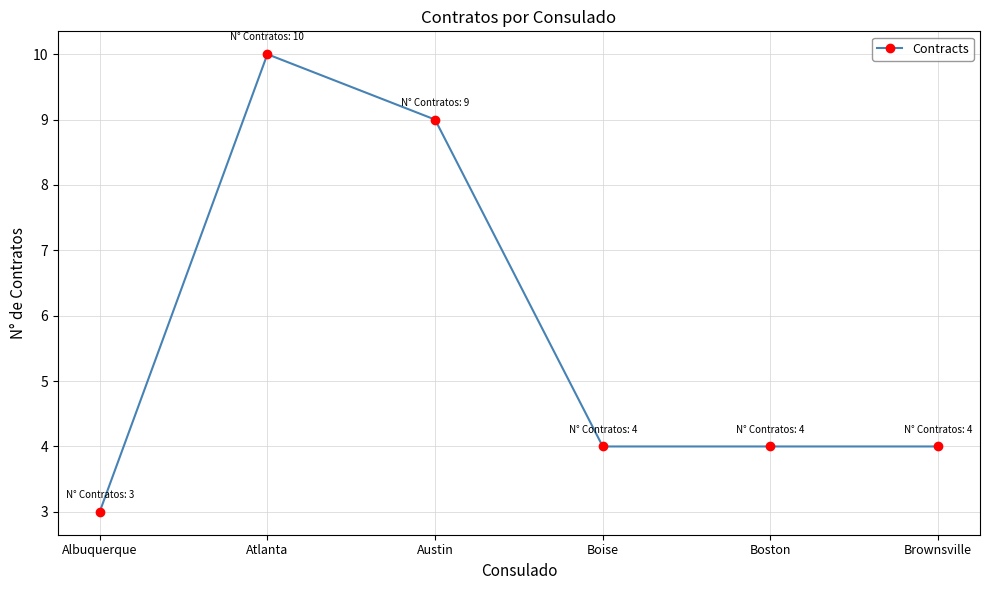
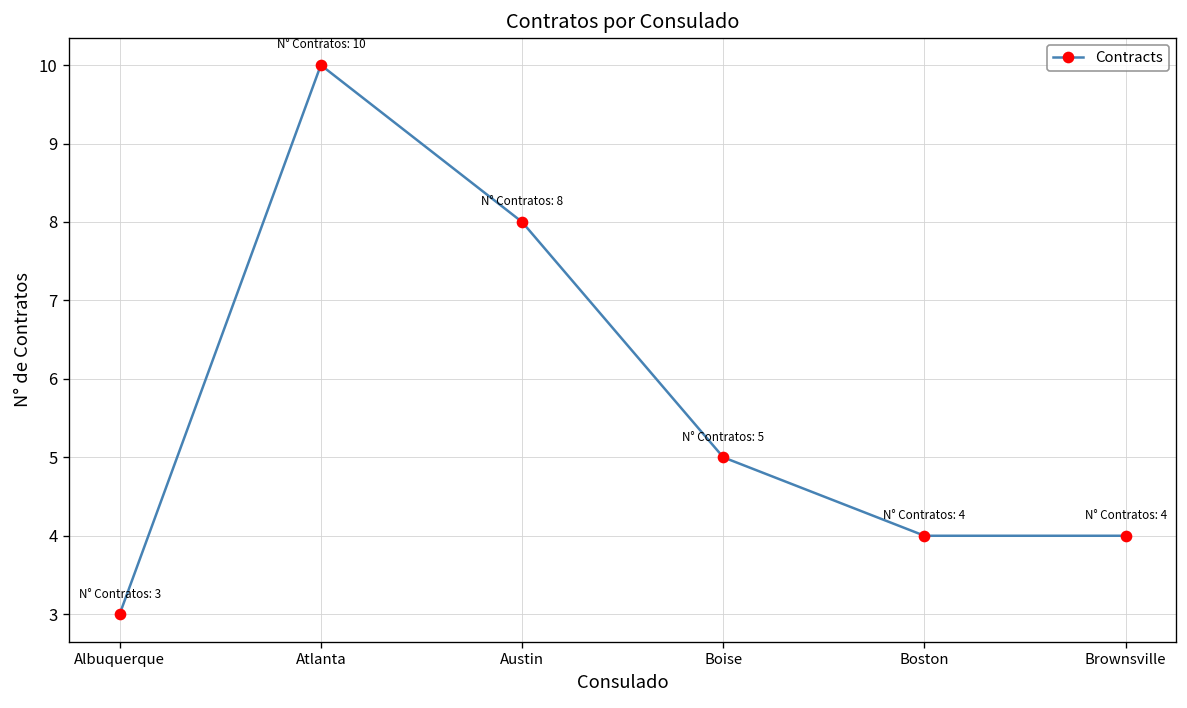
Austin: 9 -> 8
Boise: 4 -> 5
